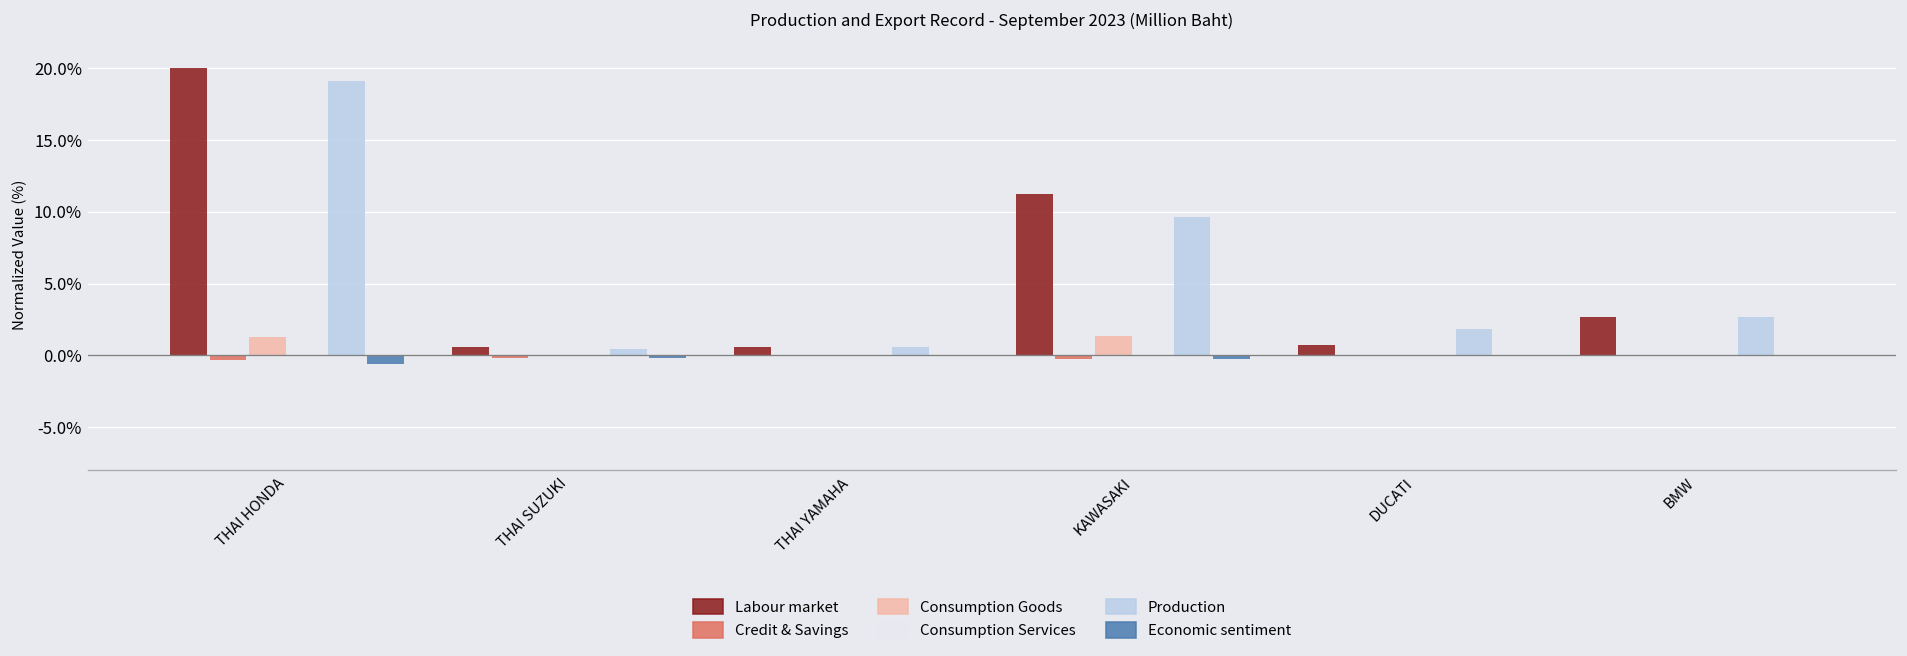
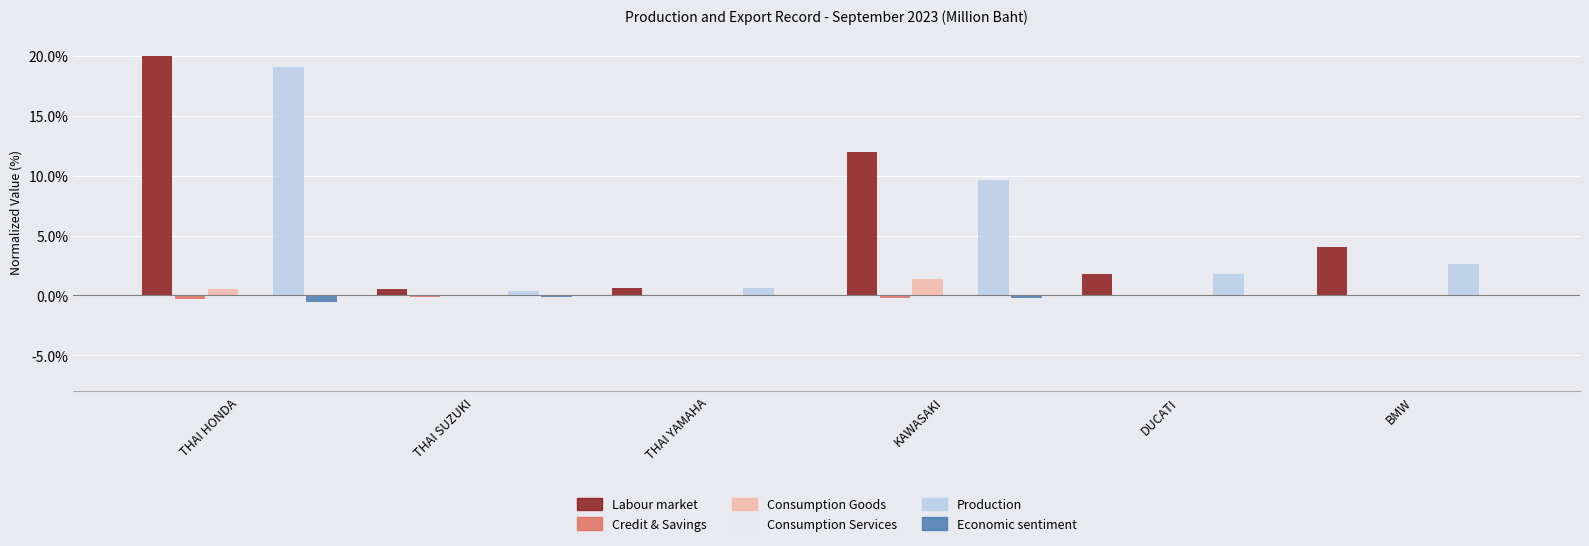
Consumption Goods, THAI HONDA: 1.3% -> 0.6%
Labour market, KAWASAKI: 11.2% -> 12.0%
Labour market, DUCATI: 0.7% -> 1.8%
Labour market, BMW: 2.7% -> 4.1%
